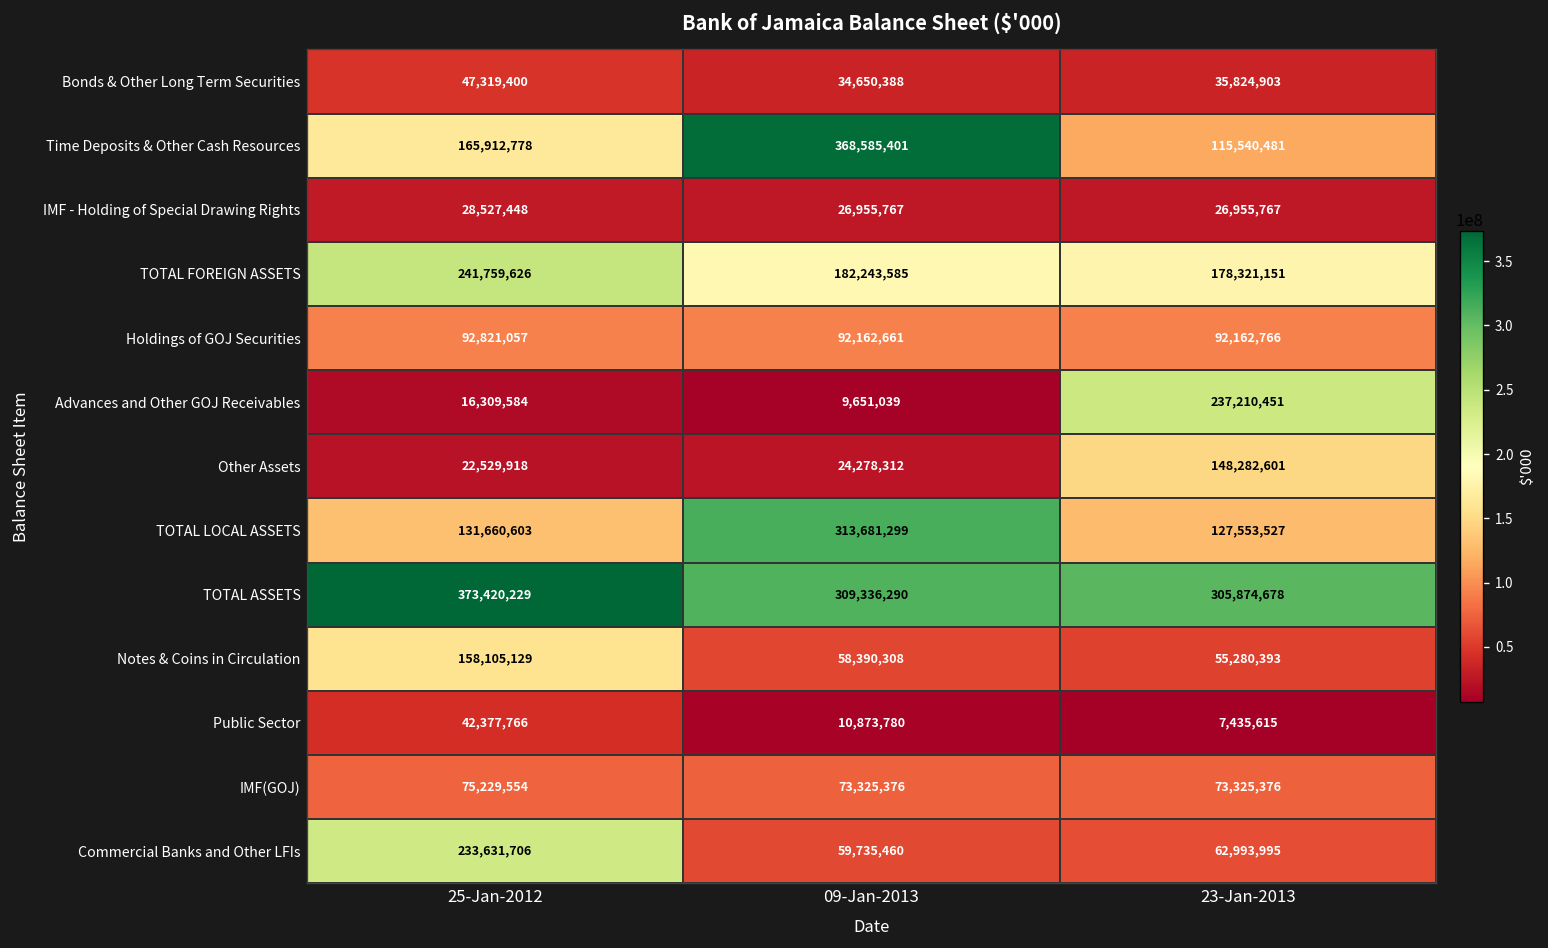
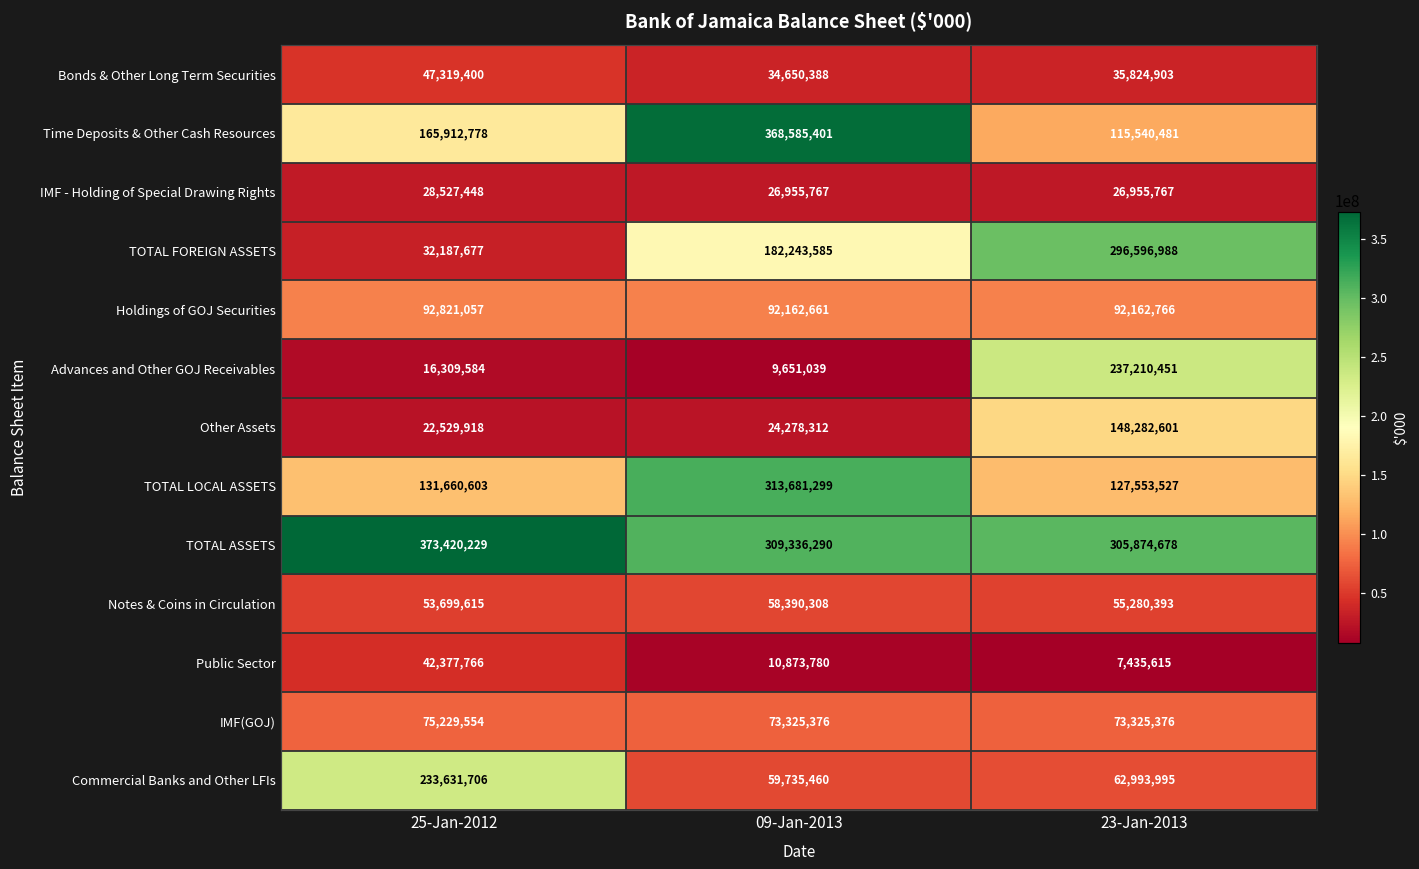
TOTAL FOREIGN ASSETS, 25-Jan-2012: 241,759,626 -> 32,187,677
TOTAL FOREIGN ASSETS, 23-Jan-2013: 178,321,151 -> 296,596,988
Notes & Coins in Circulation, 25-Jan-2012: 158,105,129 -> 53,699,615
